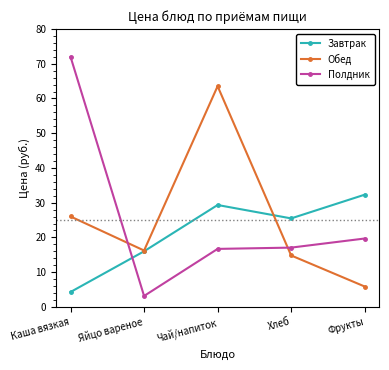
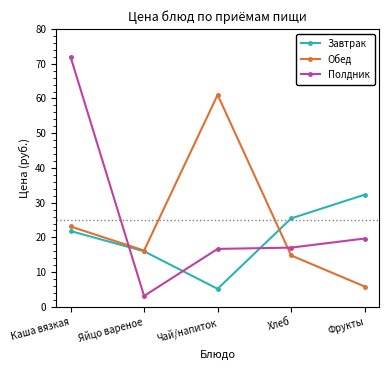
Завтрак, Каша вязкая: 4 -> 22
Обед, Каша вязкая: 26 -> 23
Завтрак, Чай/напиток: 29 -> 5
Обед, Чай/напиток: 64 -> 61
